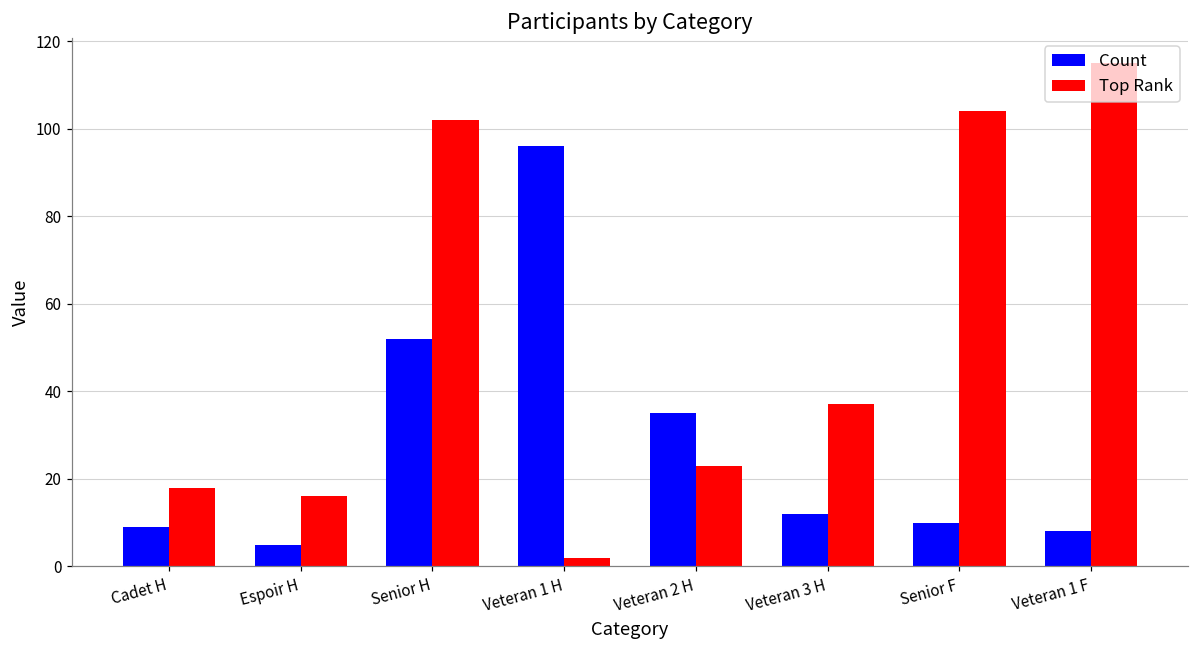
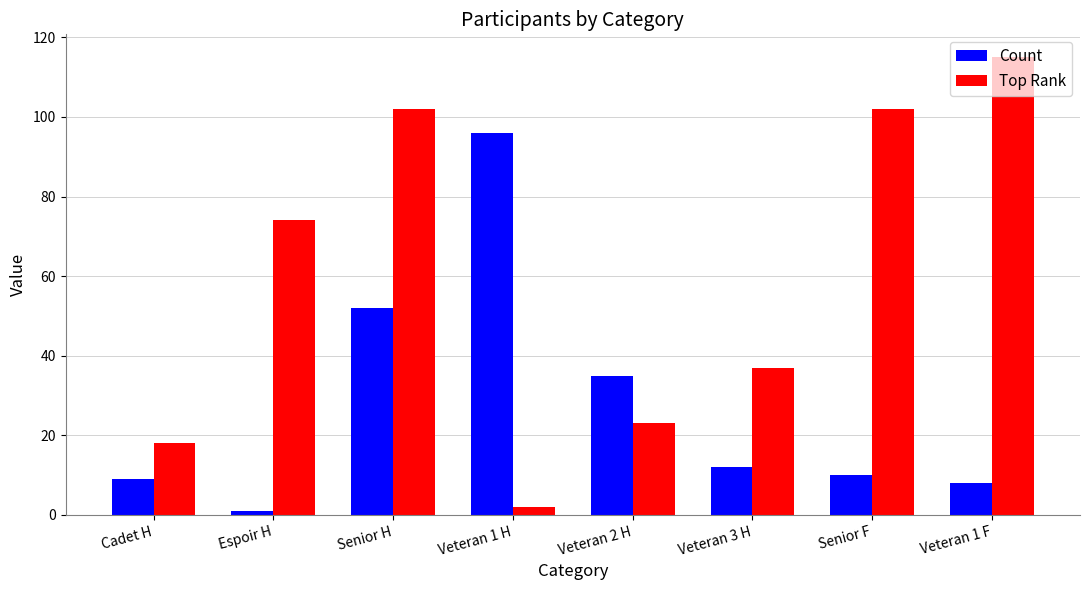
Count, Espoir H: 5 -> 1
Top Rank, Espoir H: 16 -> 74
Top Rank, Senior F: 104 -> 102
